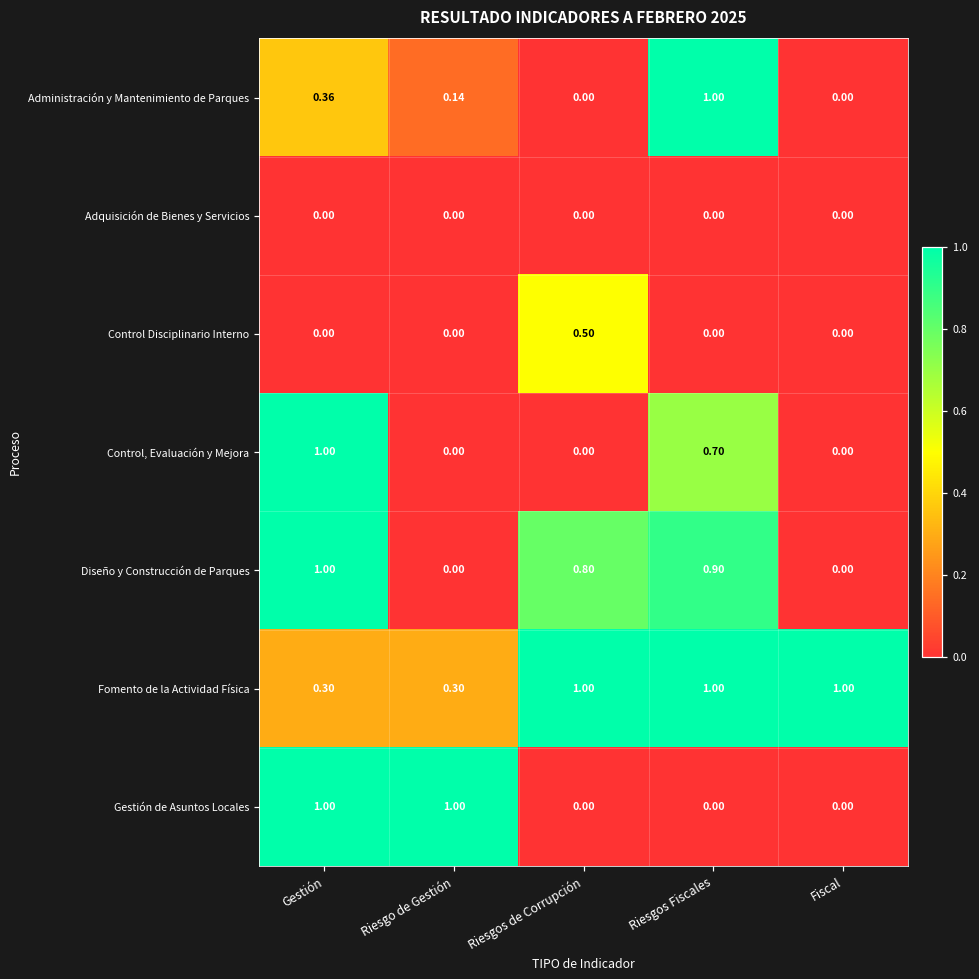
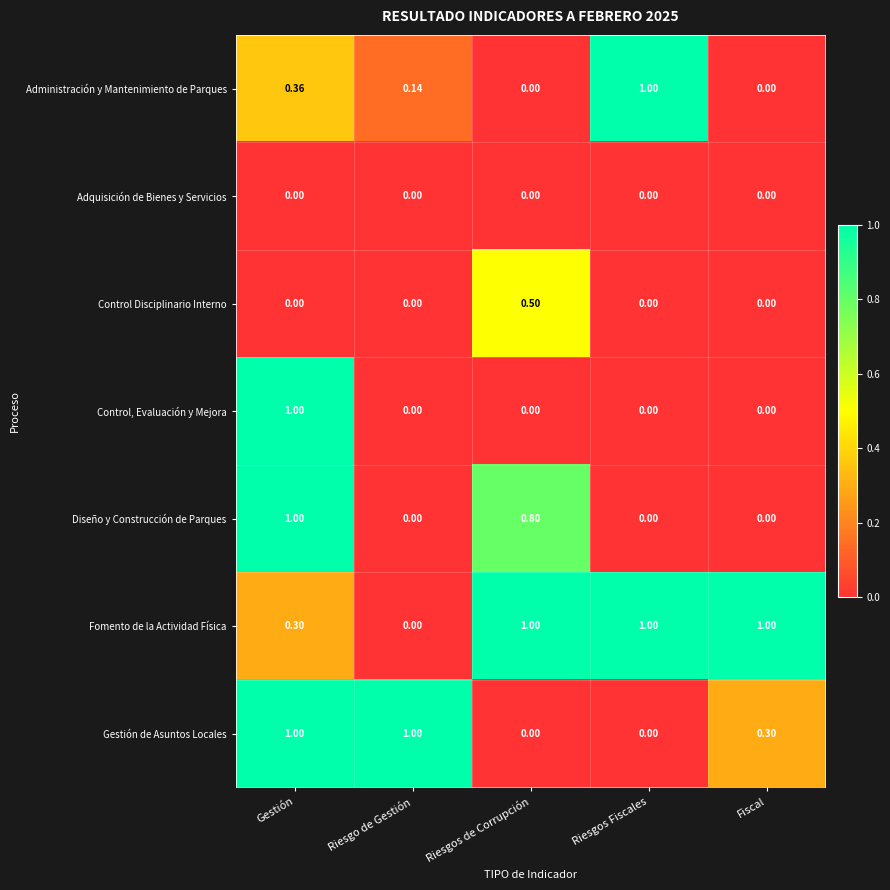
Control, Evaluación y Mejora, Riesgos Fiscales: 0.70 -> 0.00
Diseño y Construcción de Parques, Riesgos Fiscales: 0.90 -> 0.00
Fomento de la Actividad Física, Riesgo de Gestión: 0.30 -> 0.00
Gestión de Asuntos Locales, Fiscal: 0.00 -> 0.30
